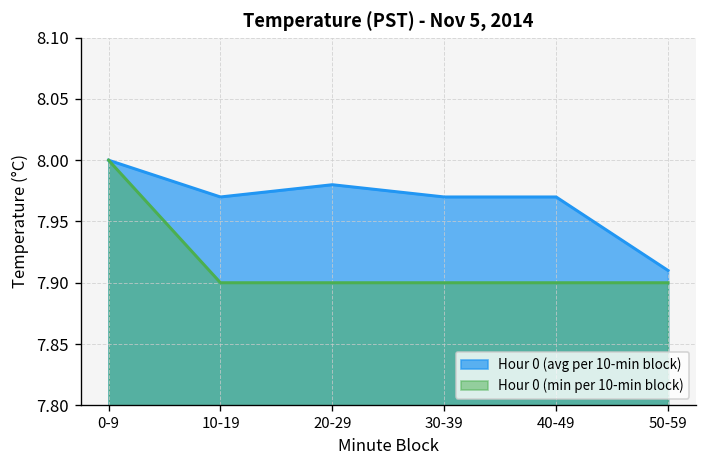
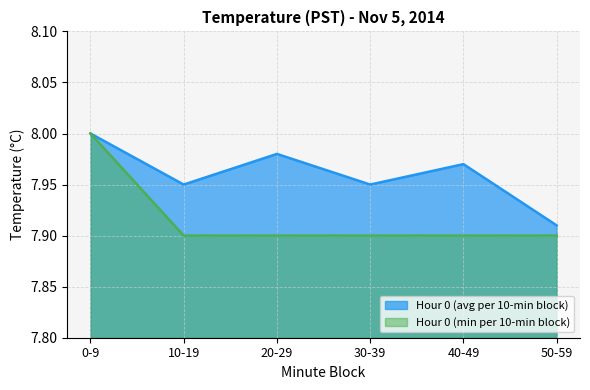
Hour 0 (avg per 10-min block), 10-19: 7.97 -> 7.95
Hour 0 (avg per 10-min block), 30-39: 7.97 -> 7.95
